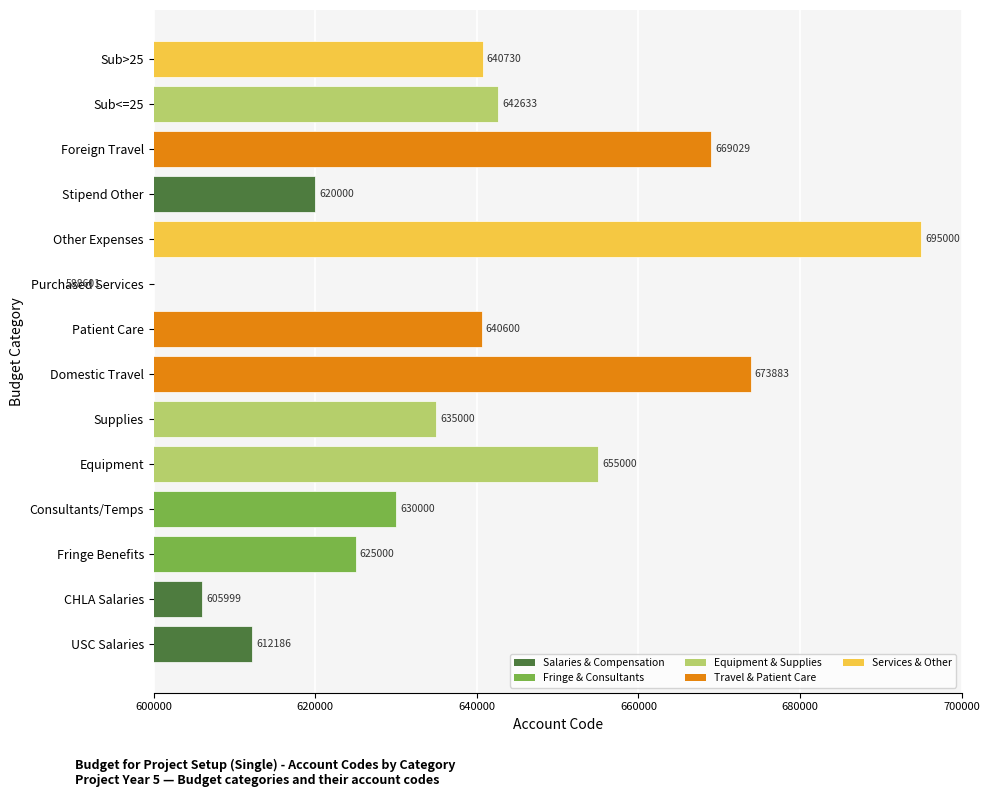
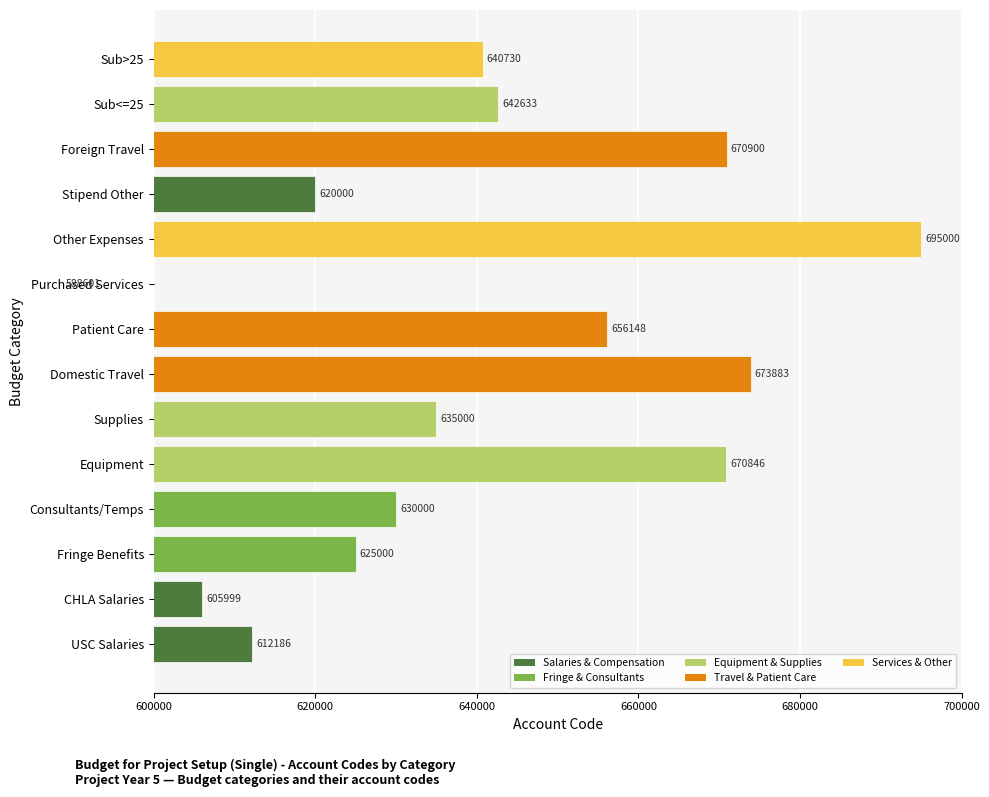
Foreign Travel: 669029 -> 670900
Patient Care: 640600 -> 656148
Equipment: 655000 -> 670846
